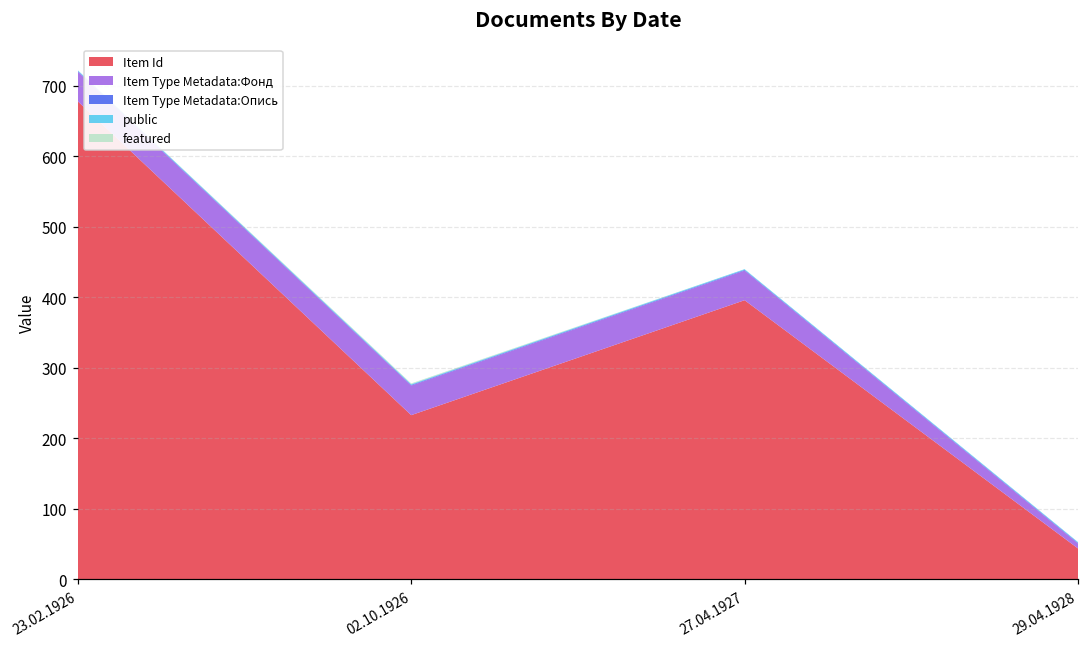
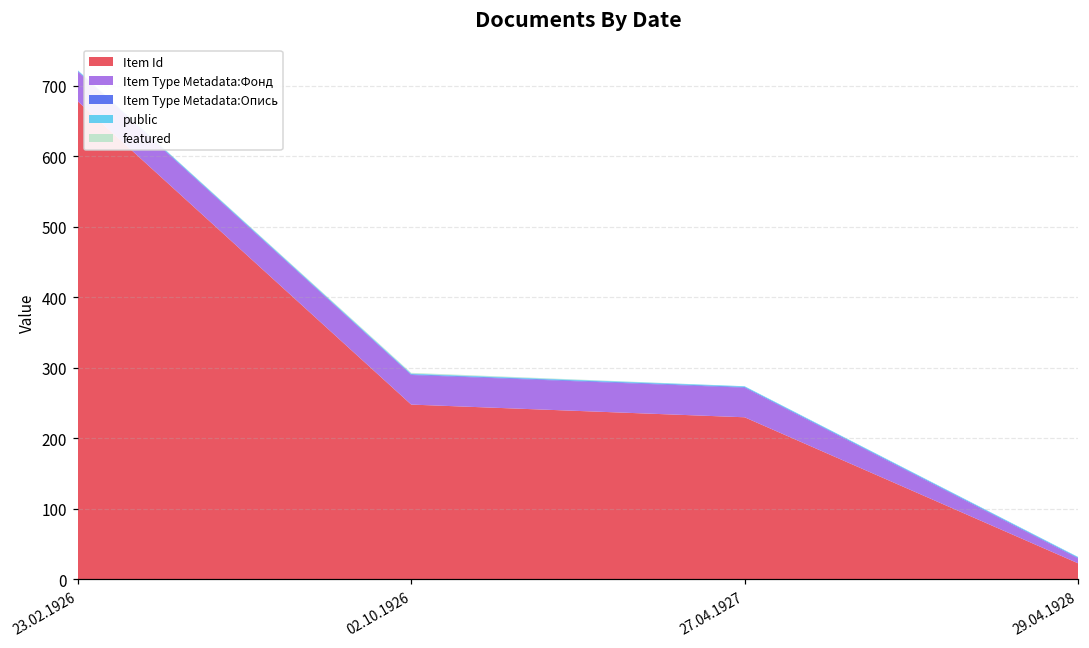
Item Id, 02.10.1926: 230 -> 250
Item Id, 27.04.1927: 400 -> 230
Item Id, 29.04.1928: 40 -> 20
